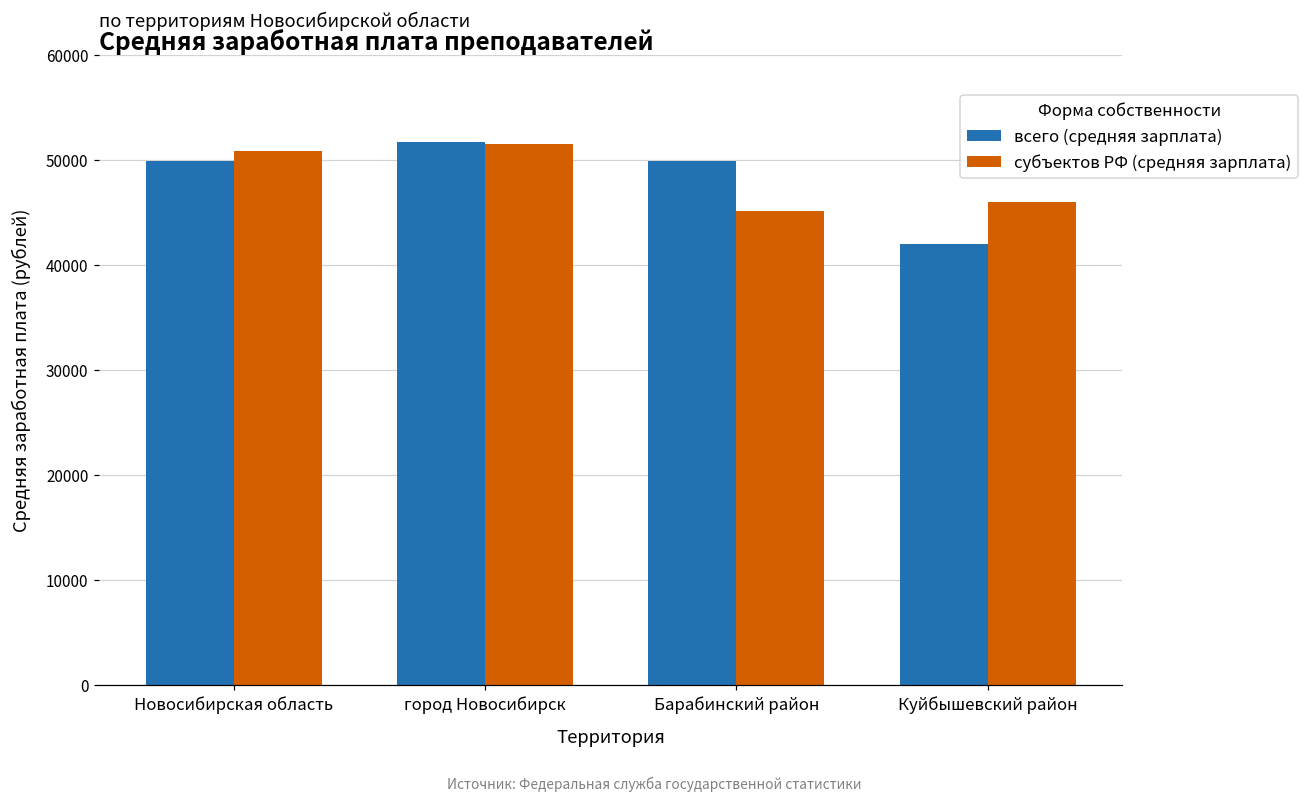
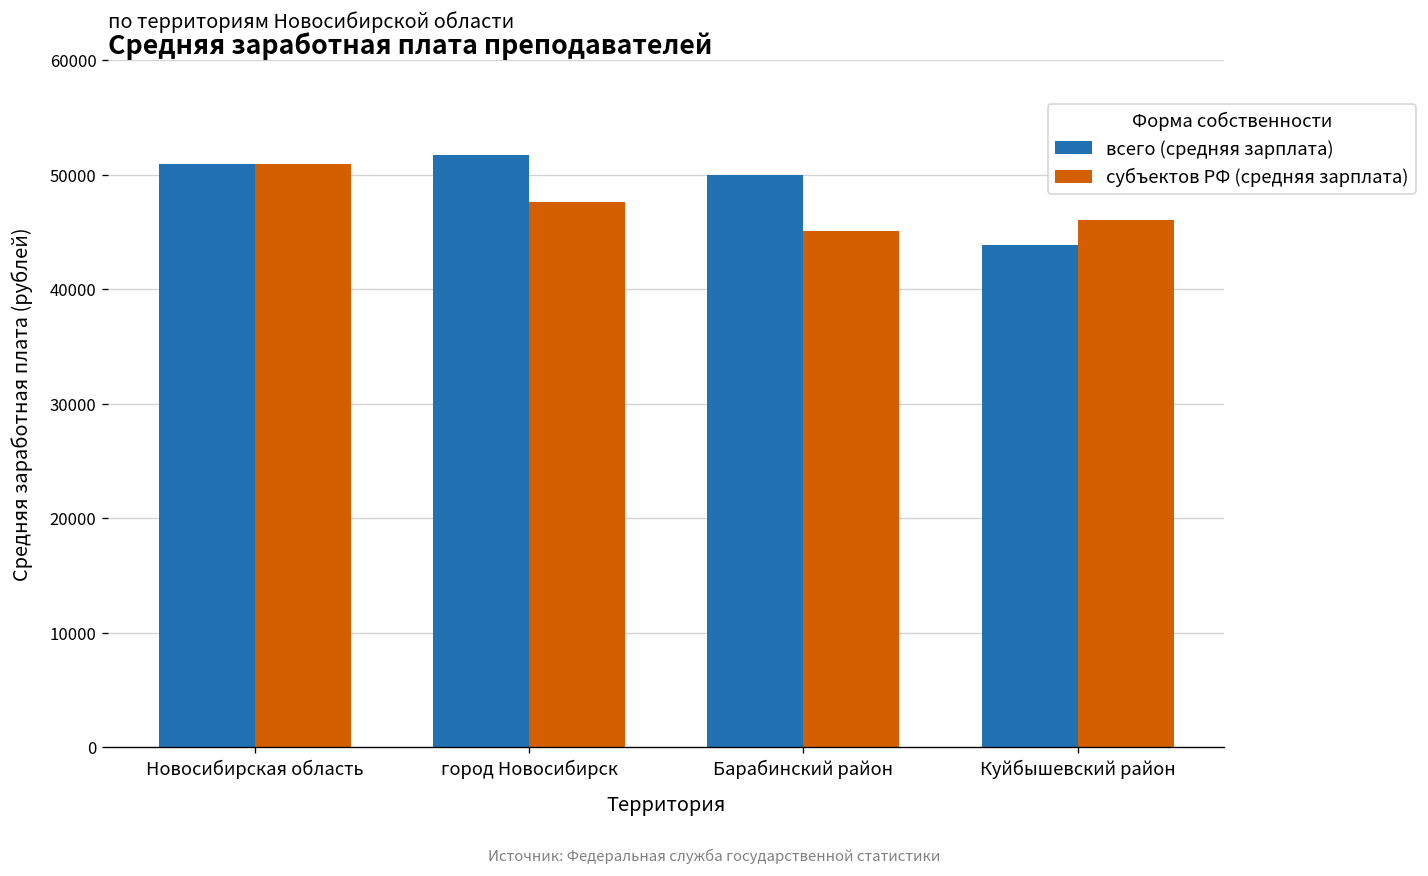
всего (средняя зарплата), Новосибирская область: 50000 -> 51000
субъектов РФ (средняя зарплата), город Новосибирск: 52000 -> 48000
всего (средняя зарплата), Куйбышевский район: 42000 -> 44000
